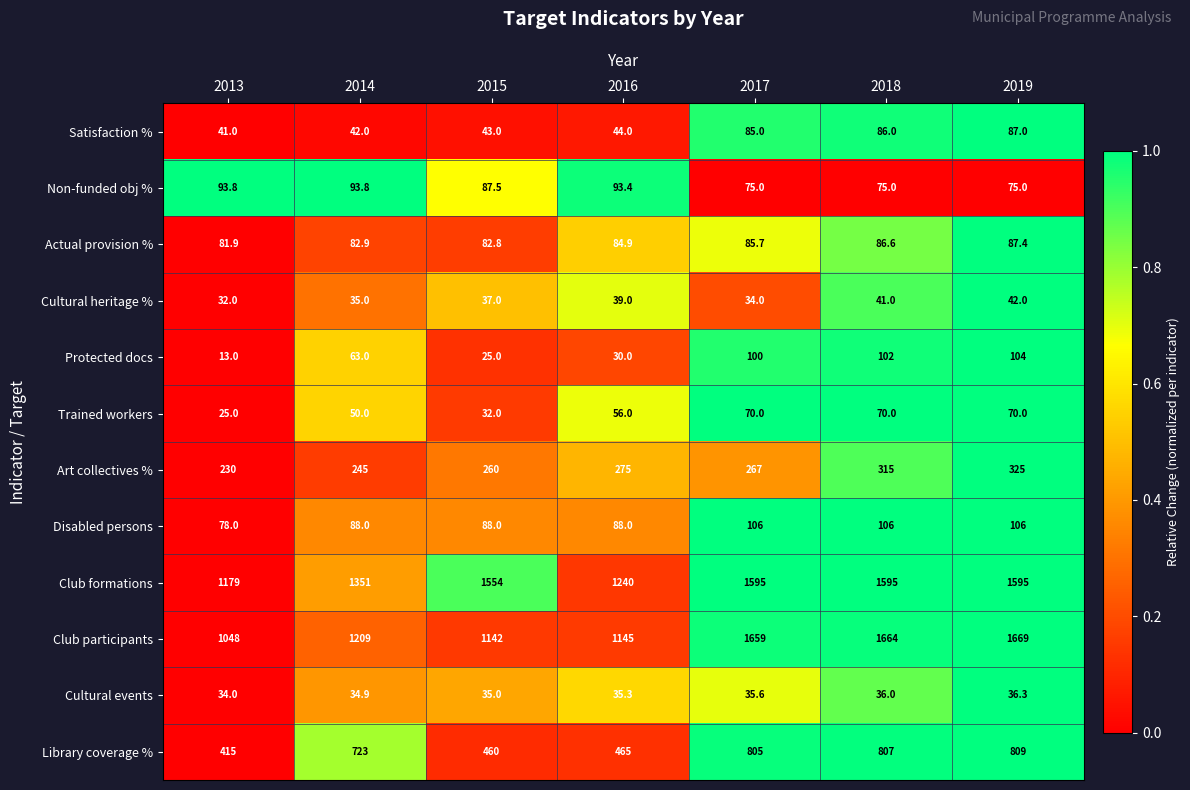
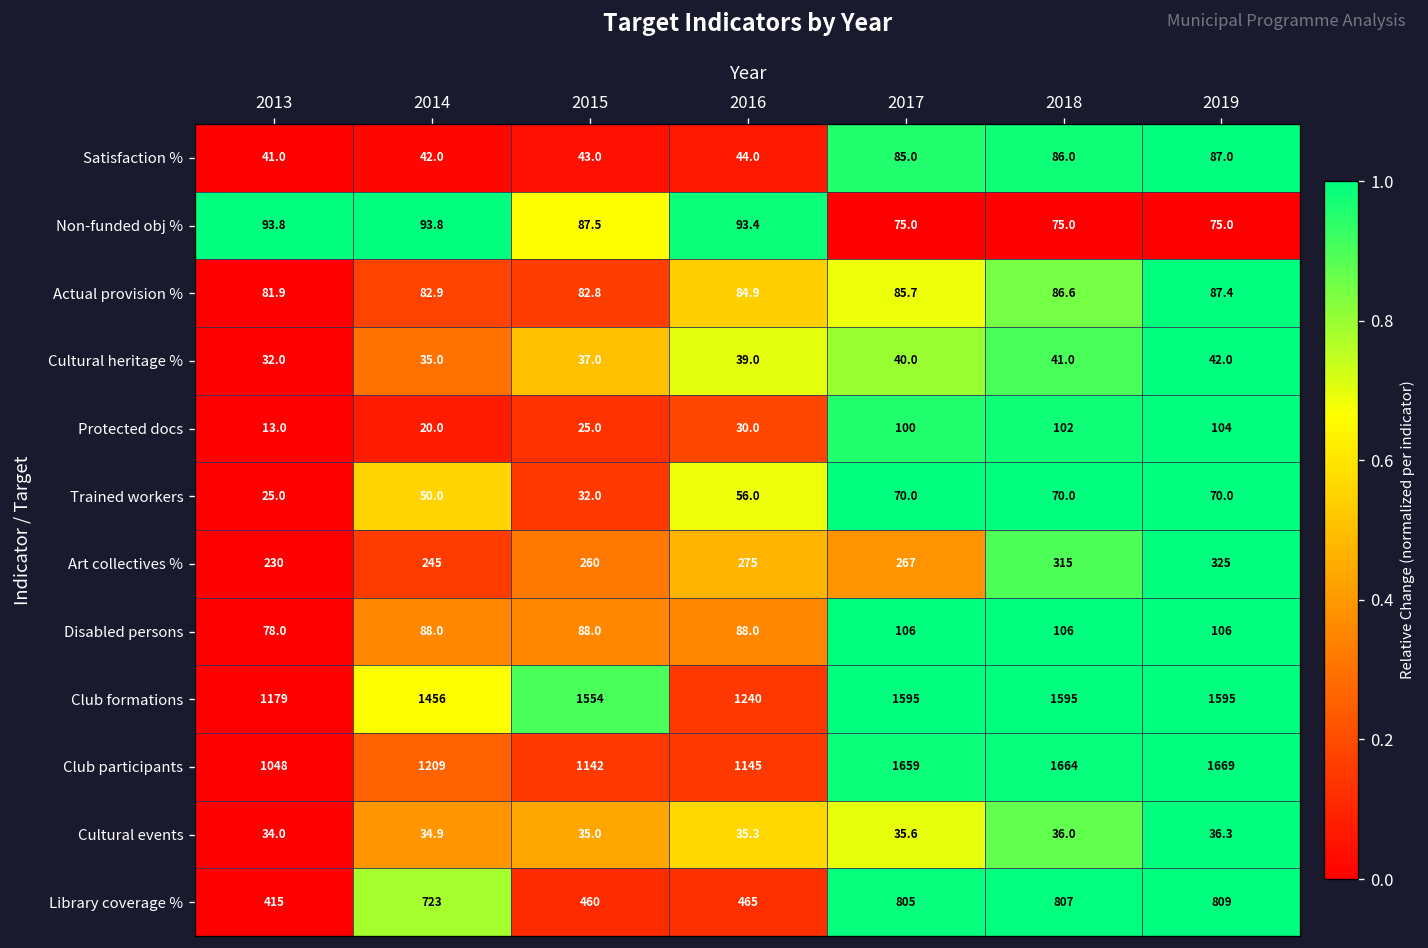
Cultural heritage %, 2017: 34.0 -> 40.0
Protected docs, 2014: 63.0 -> 20.0
Club formations, 2014: 1351 -> 1456
